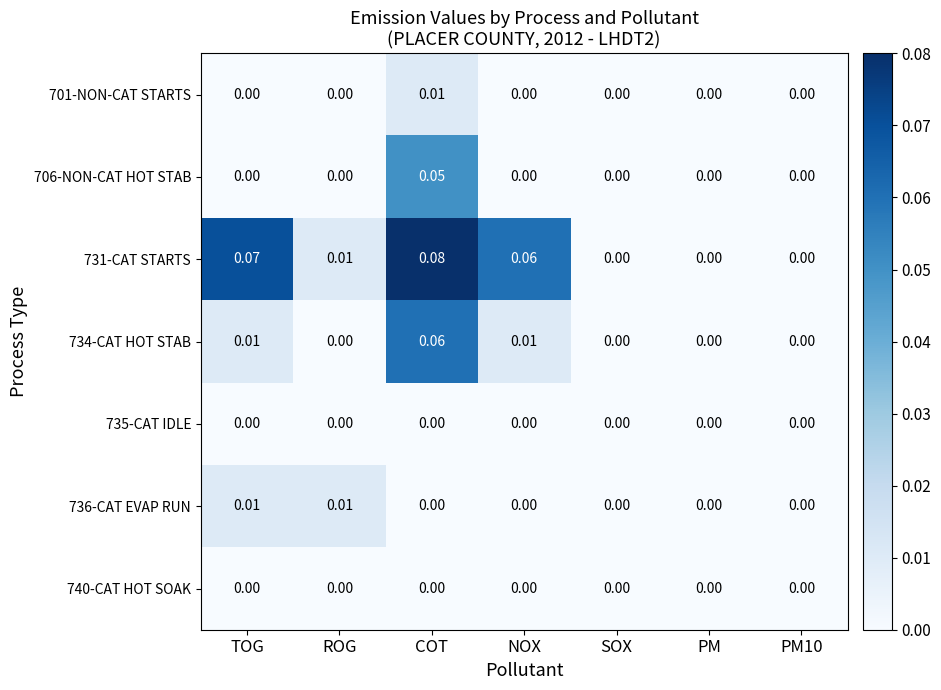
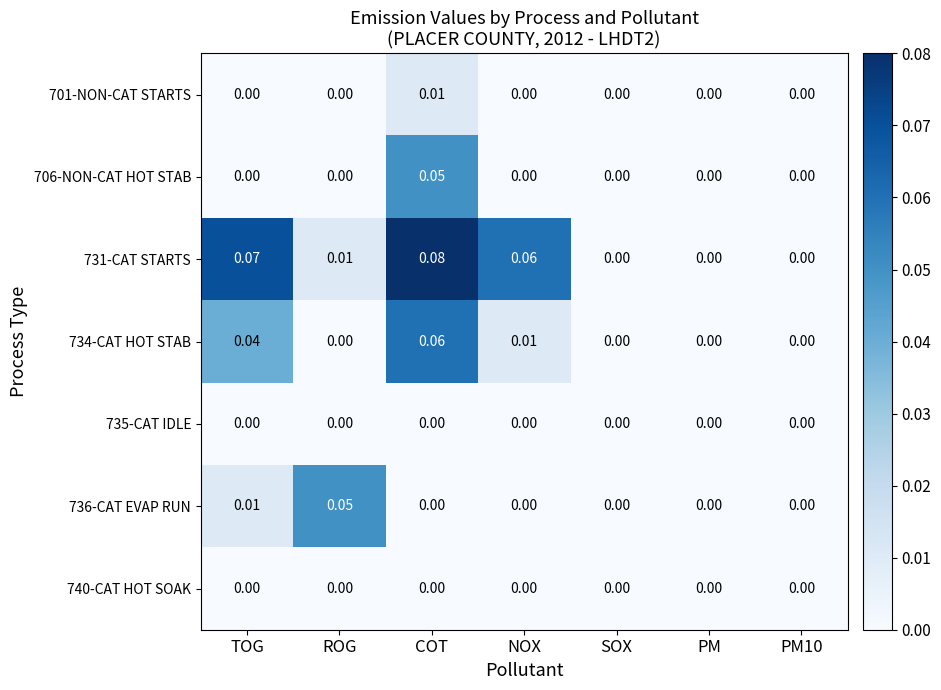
734-CAT HOT STAB, TOG: 0.01 -> 0.04
736-CAT EVAP RUN, ROG: 0.01 -> 0.05
